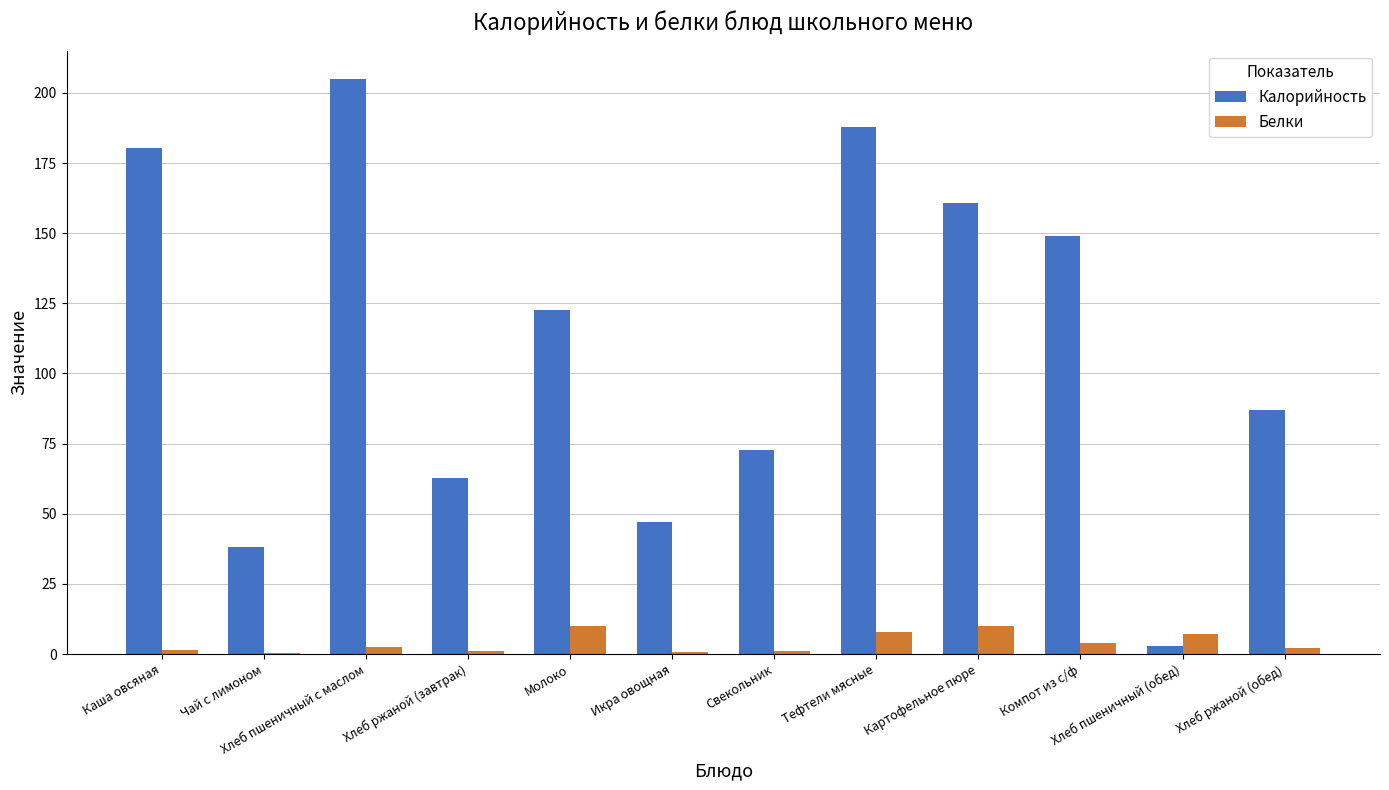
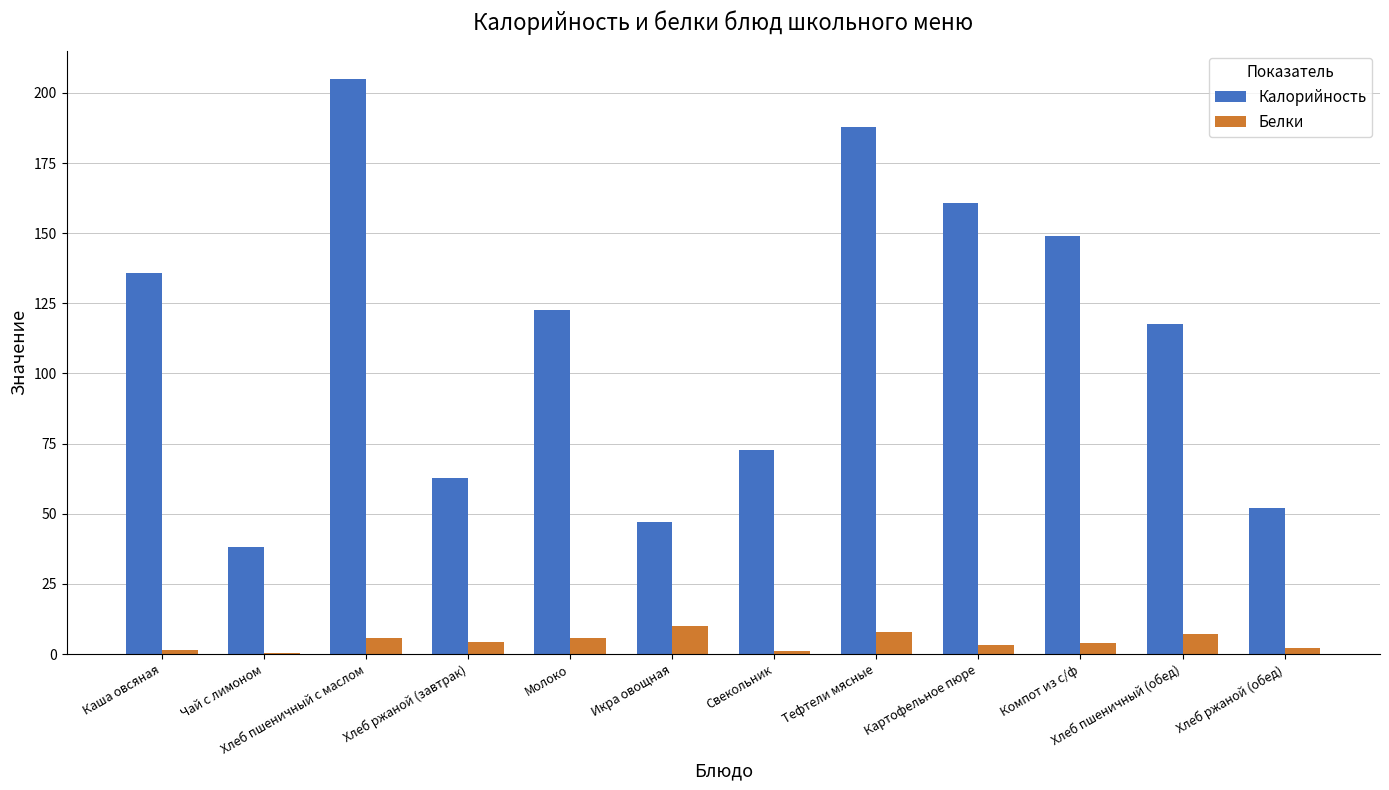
Калорийность, Каша овсяная: 180 -> 136
Белки, Хлеб пшеничный с маслом: 3 -> 6
Белки, Хлеб ржаной (завтрак): 1 -> 4
Белки, Молоко: 10 -> 6
Белки, Икра овощная: 1 -> 10
Белки, Картофельное пюре: 10 -> 3
Калорийность, Хлеб пшеничный (обед): 3 -> 118
Калорийность, Хлеб ржаной (обед): 87 -> 52
